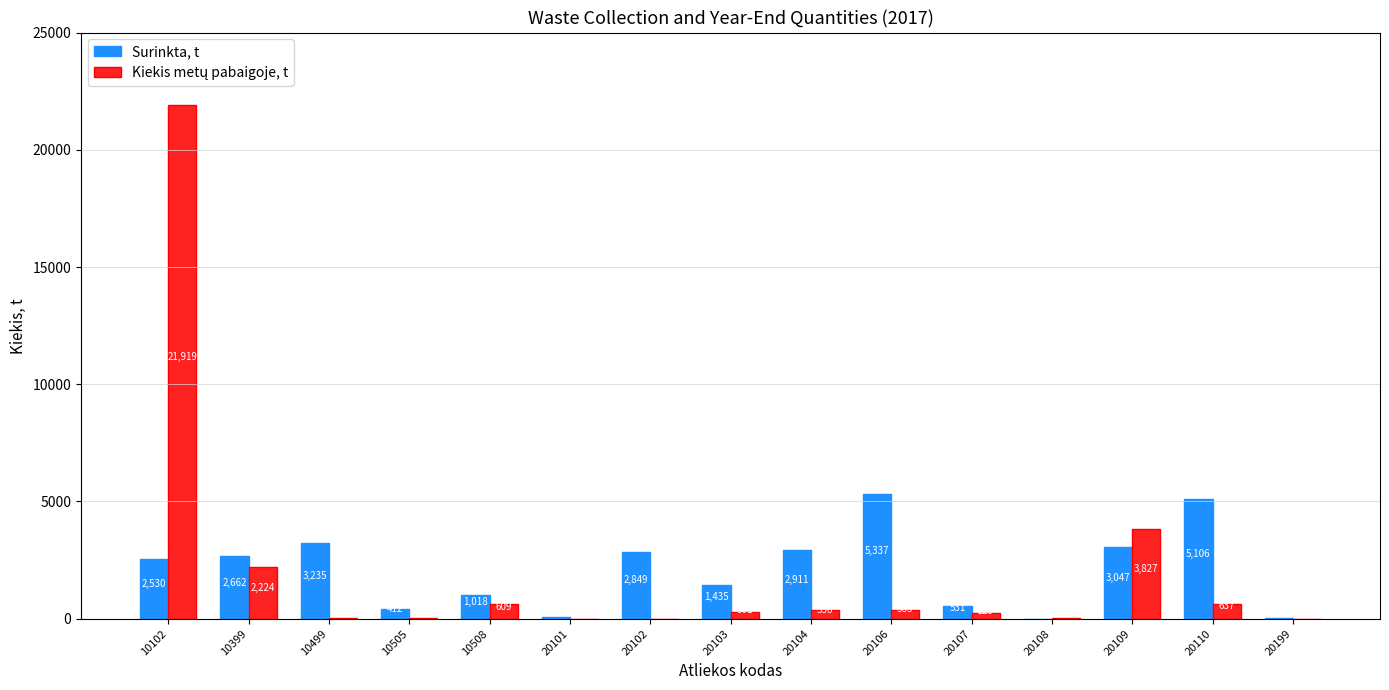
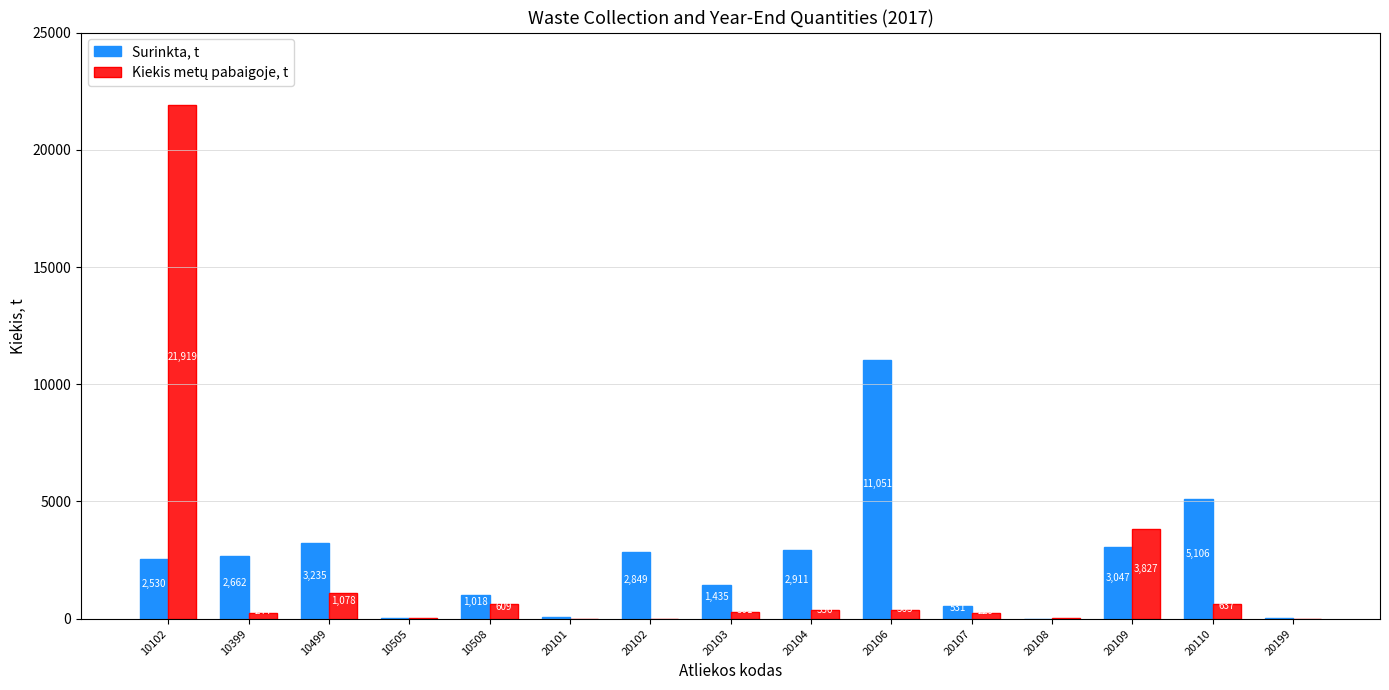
Kiekis metų pabaigoje, t, 10399: 2200 -> 200
Kiekis metų pabaigoje, t, 10499: 0 -> 1100
Surinkta, t, 10505: 400 -> 0
Surinkta, t, 20106: 5,337 -> 11,051
